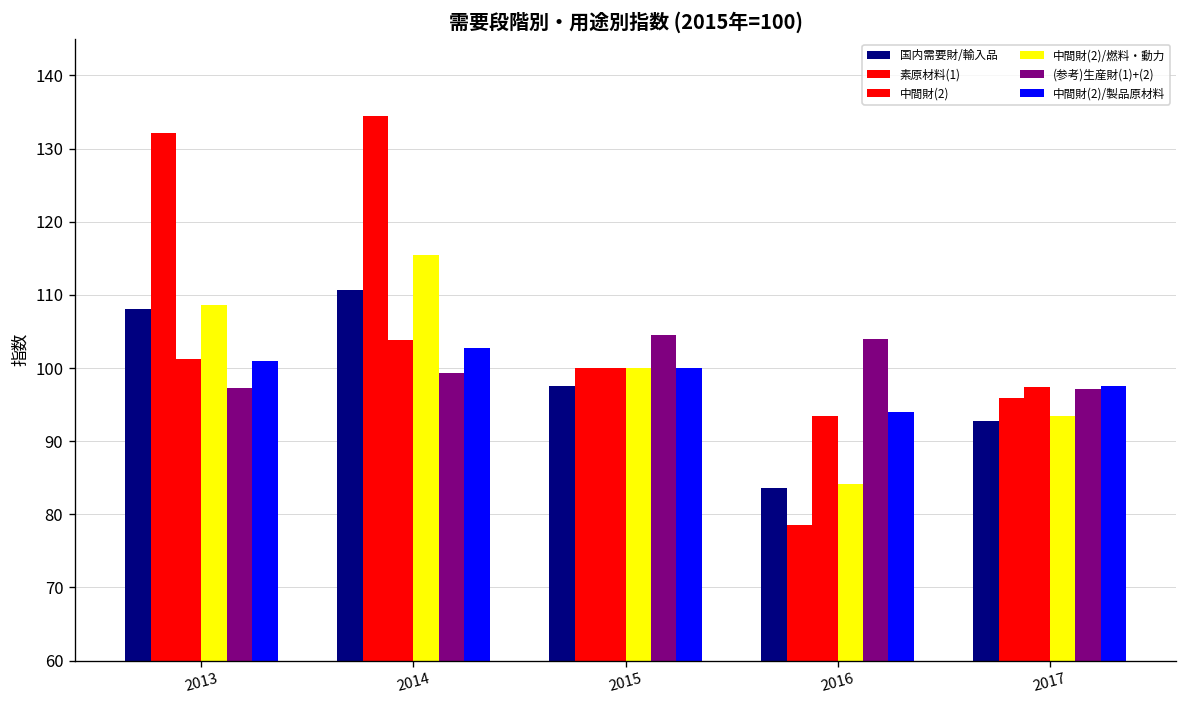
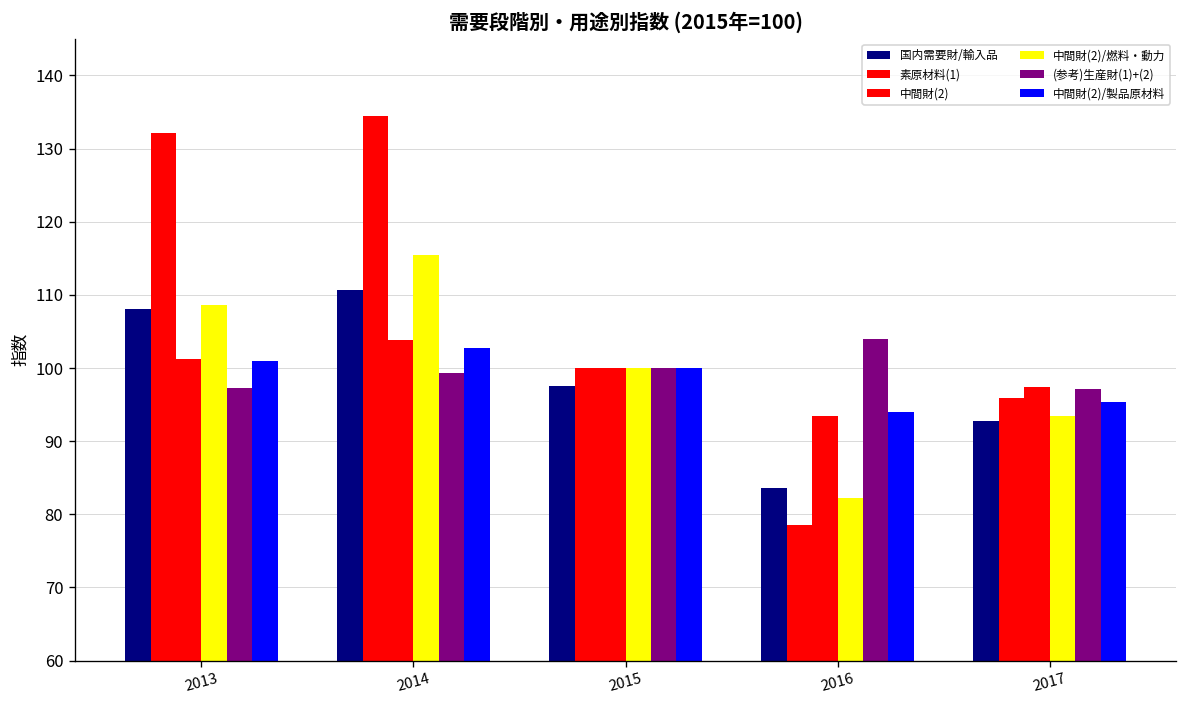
(参考)生産財(1)+(2), 2015: 105 -> 100
中間財(2)/燃料・動力, 2016: 84 -> 82
中間財(2)/製品原材料, 2017: 98 -> 95
